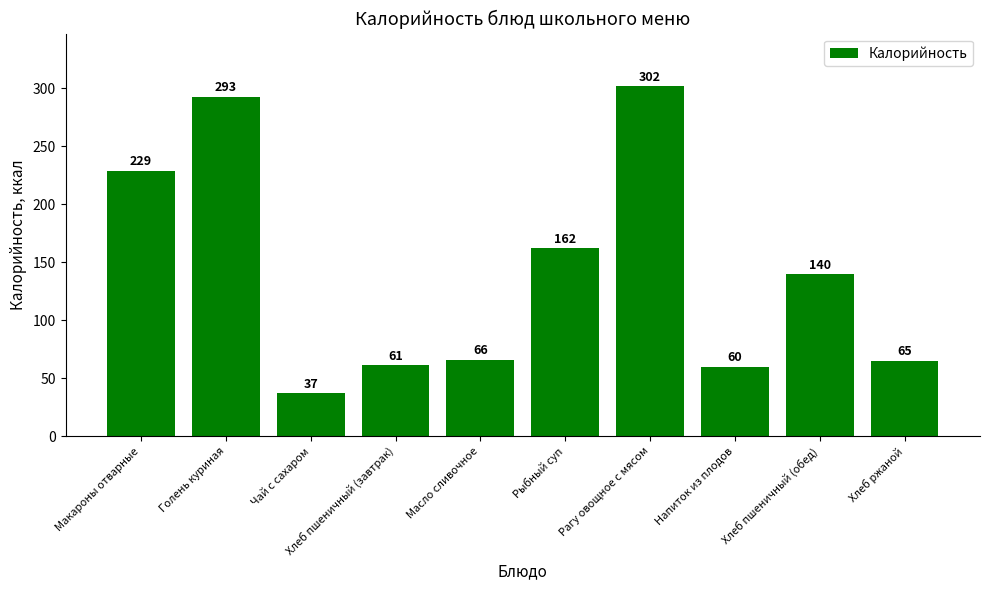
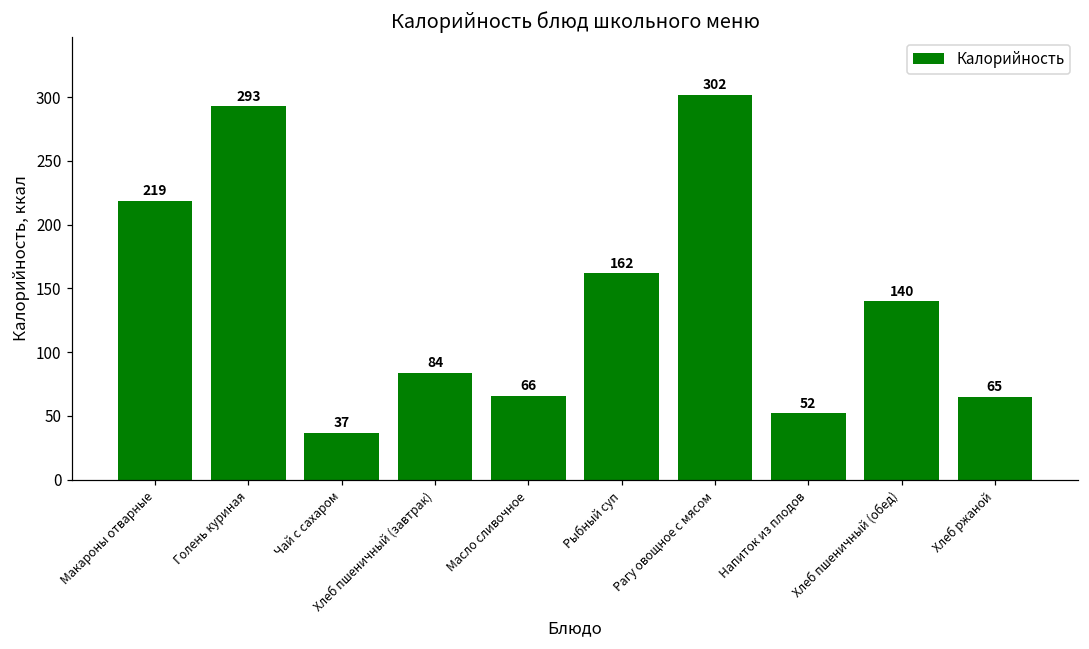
Макароны отварные: 229 -> 219
Хлеб пшеничный (завтрак): 61 -> 84
Напиток из плодов: 60 -> 52
